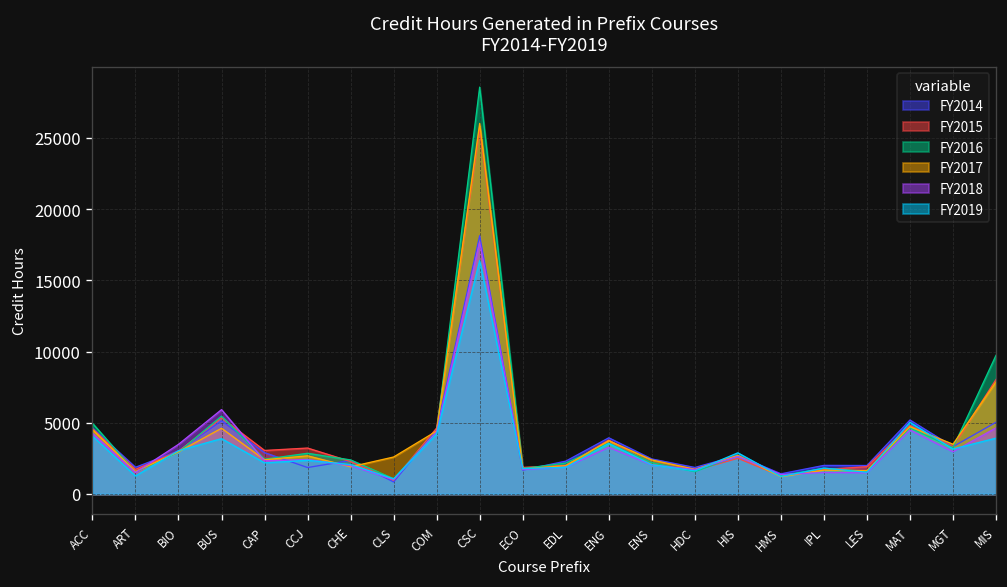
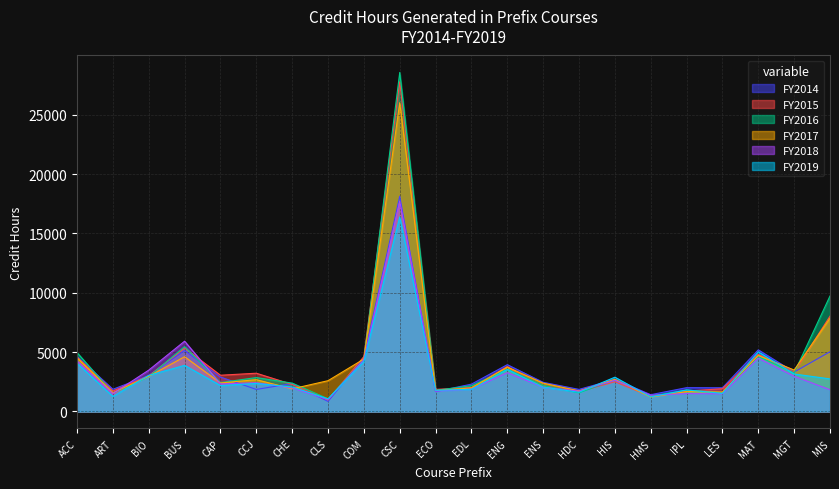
FY2015, CSC: 25700 -> 27800
FY2018, MIS: 4600 -> 1800
FY2019, MIS: 3900 -> 2700
